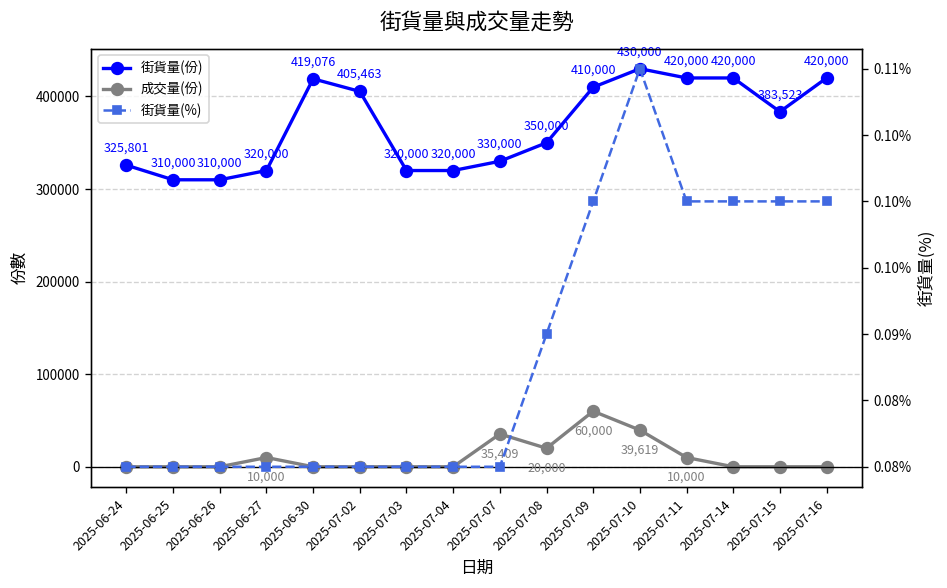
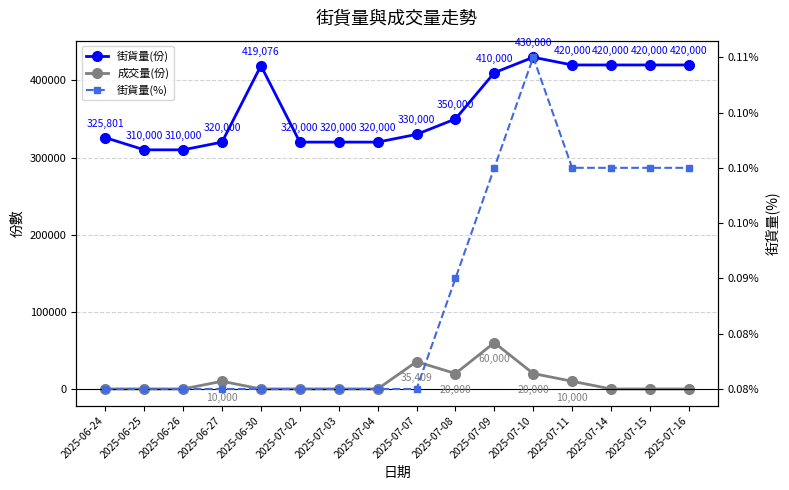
街貨量(份), 2025-07-02: 405,463 -> 320,000
成交量(份), 2025-07-10: 39,619 -> 20,000
街貨量(份), 2025-07-15: 383,523 -> 420,000
